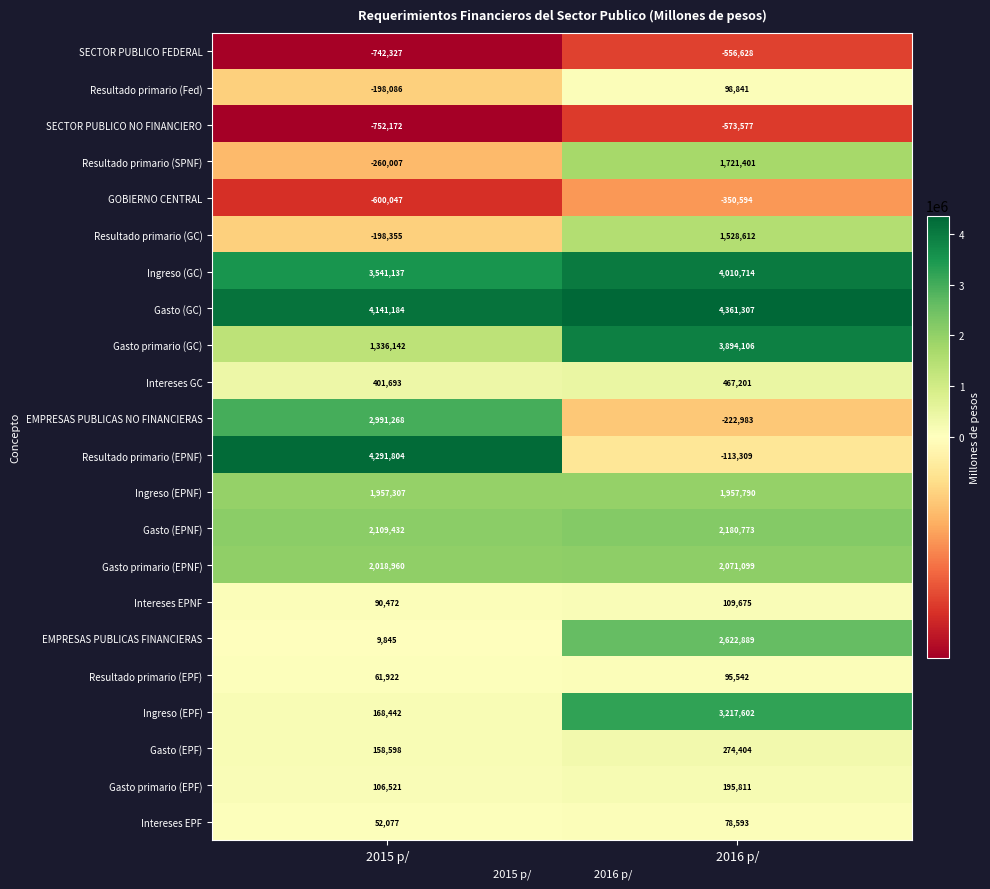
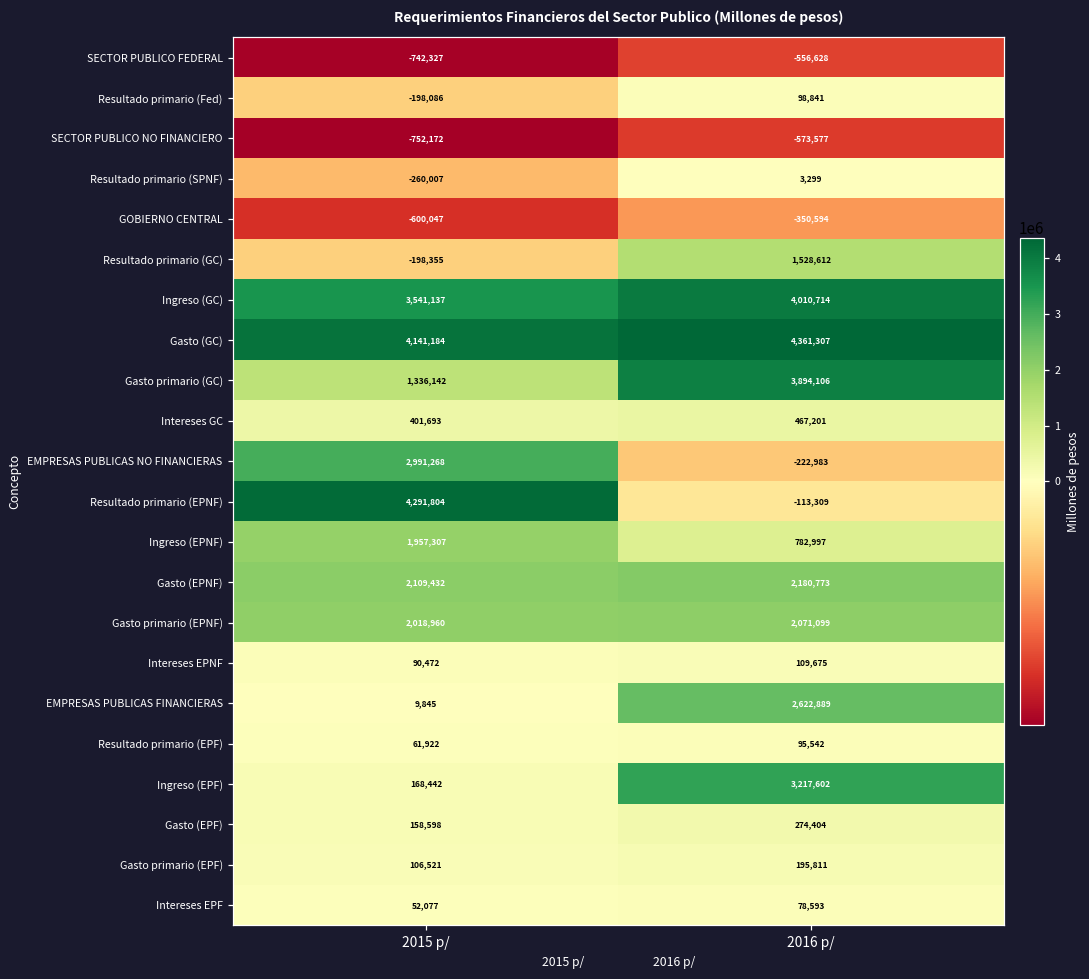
Resultado primario (SPNF), 2016 p/: 1,721,401 -> 3,299
Ingreso (EPNF), 2016 p/: 1,957,790 -> 782,997
